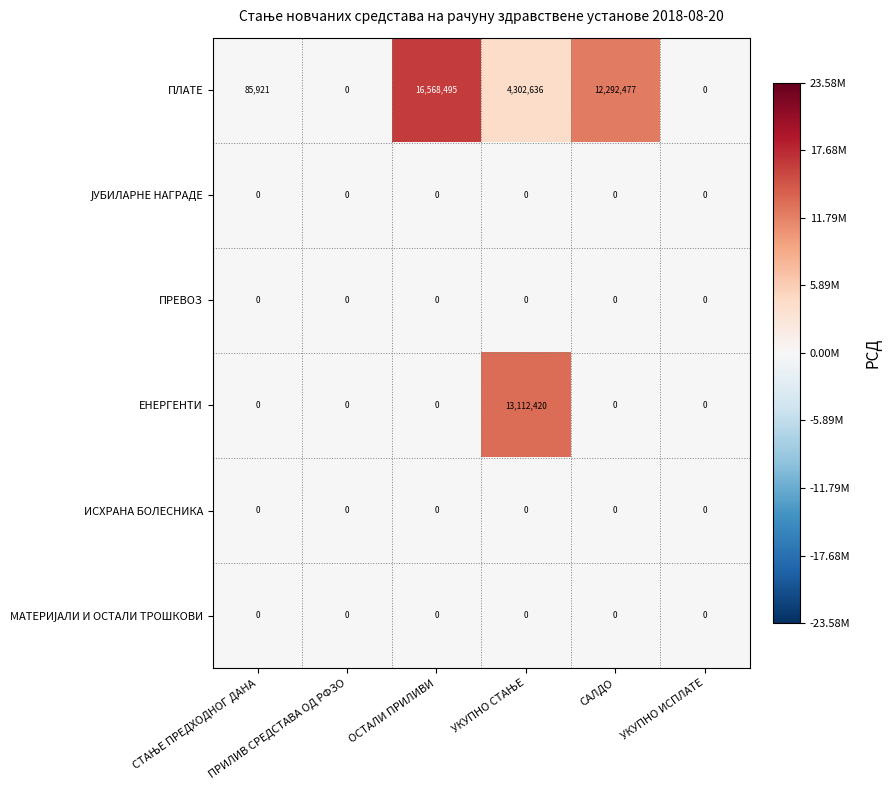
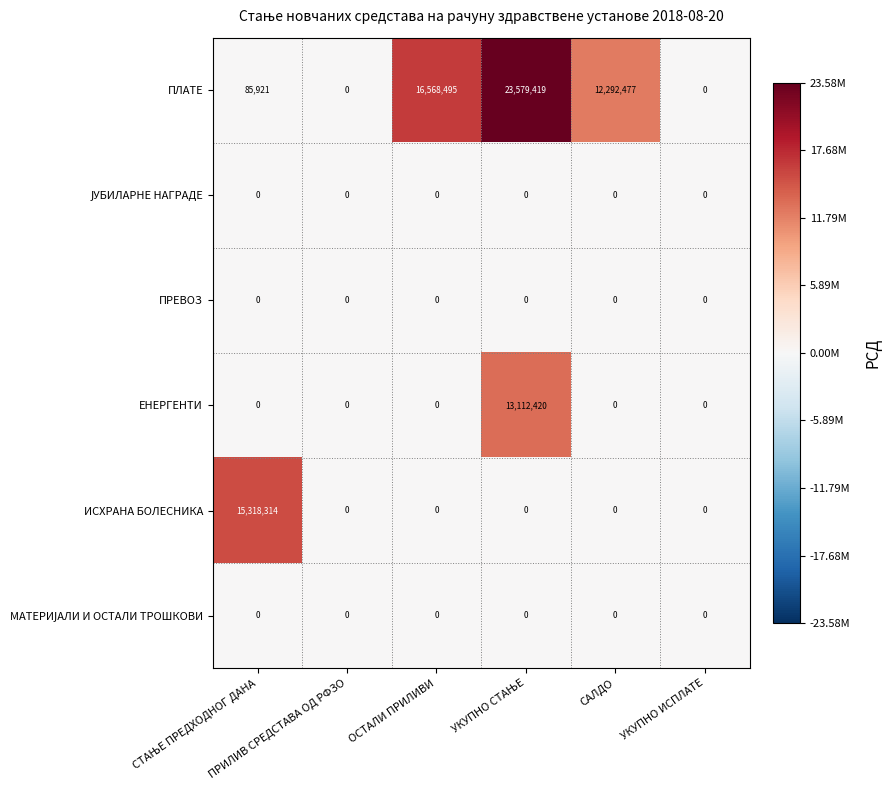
ПЛАТЕ, УКУПНО СТАЊЕ: 4,302,636 -> 23,579,419
ИСХРАНА БОЛЕСНИКА, СТАЊЕ ПРЕДХОДНОГ ДАНА: 0 -> 15,318,314
